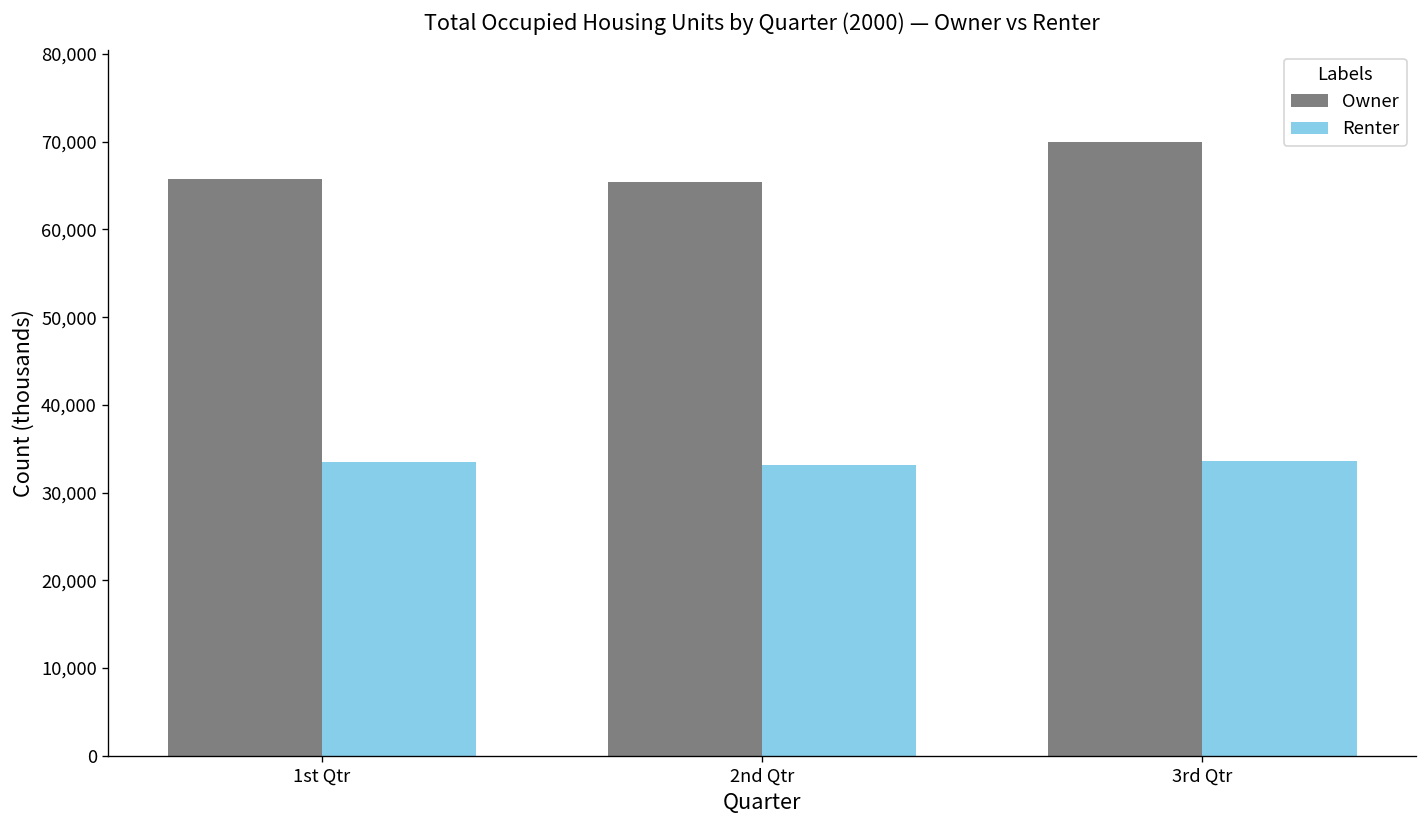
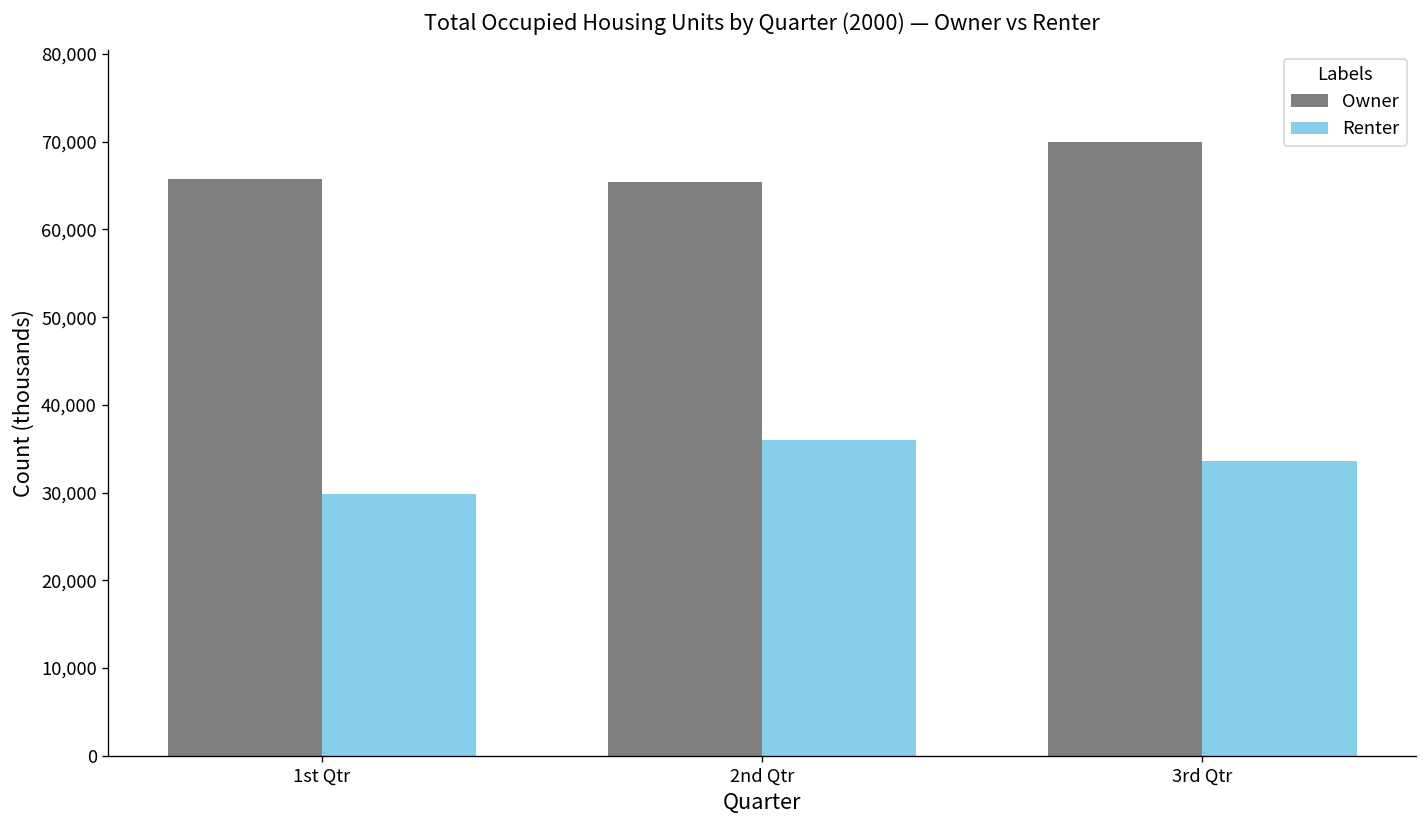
Renter, 1st Qtr: 34,000 -> 30,000
Renter, 2nd Qtr: 33,000 -> 36,000
